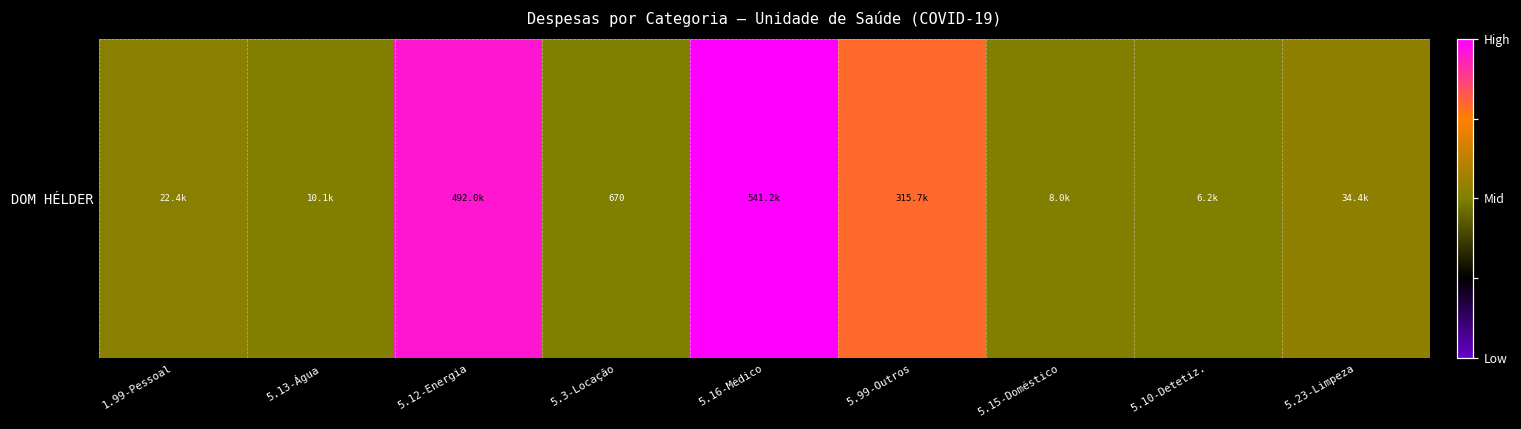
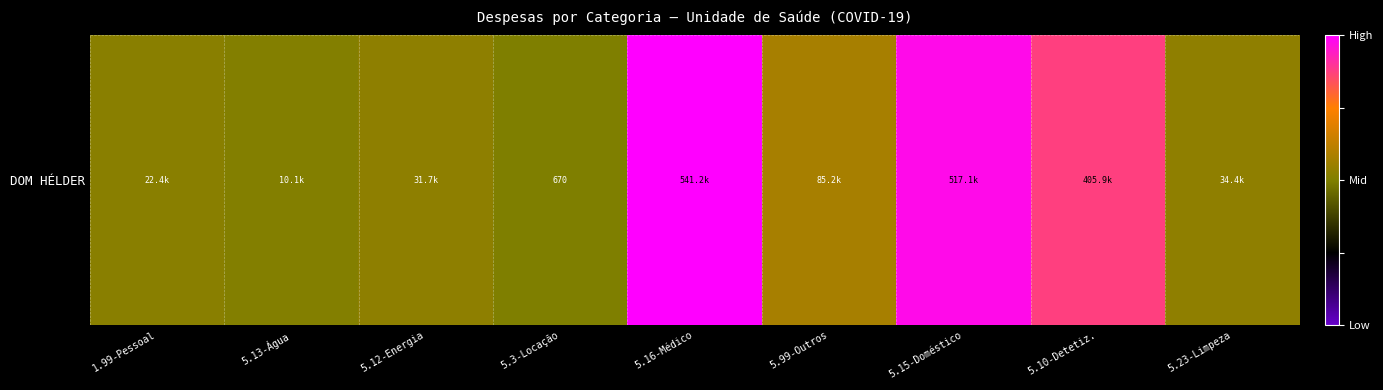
DOM HÉLDER, 5.12-Energia: 492.0k -> 31.7k
DOM HÉLDER, 5.99-Outros: 315.7k -> 85.2k
DOM HÉLDER, 5.15-Doméstico: 8.0k -> 517.1k
DOM HÉLDER, 5.10-Detetiz.: 6.2k -> 405.9k
